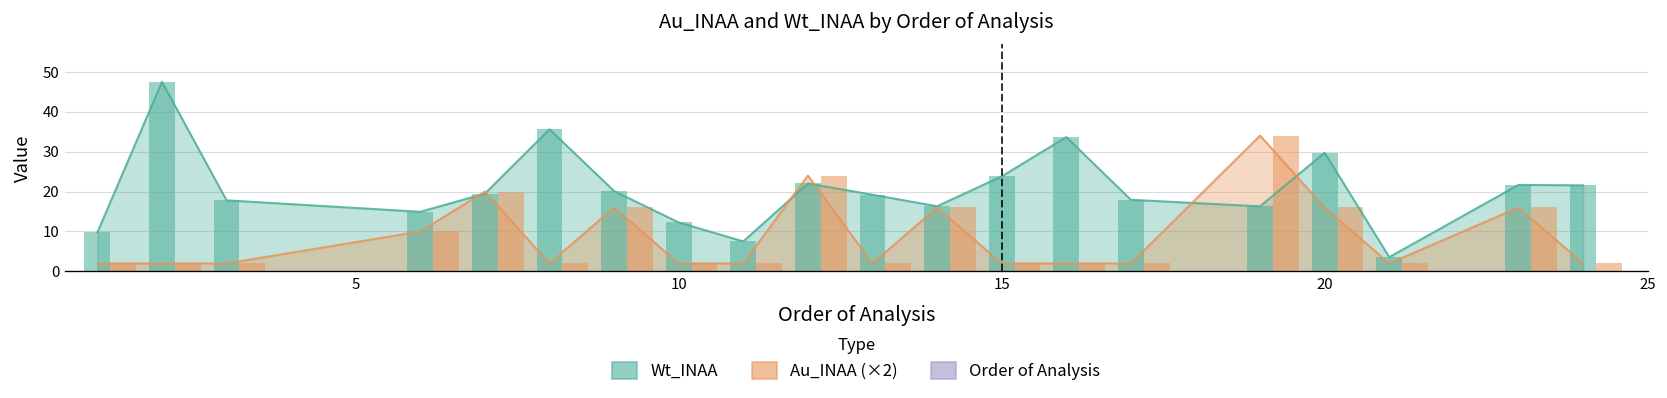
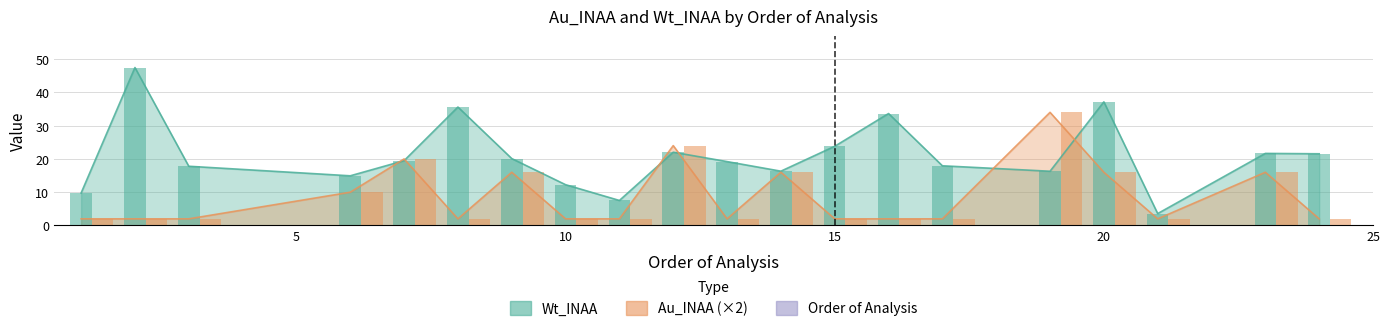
Wt_INAA, 20: 30 -> 37
